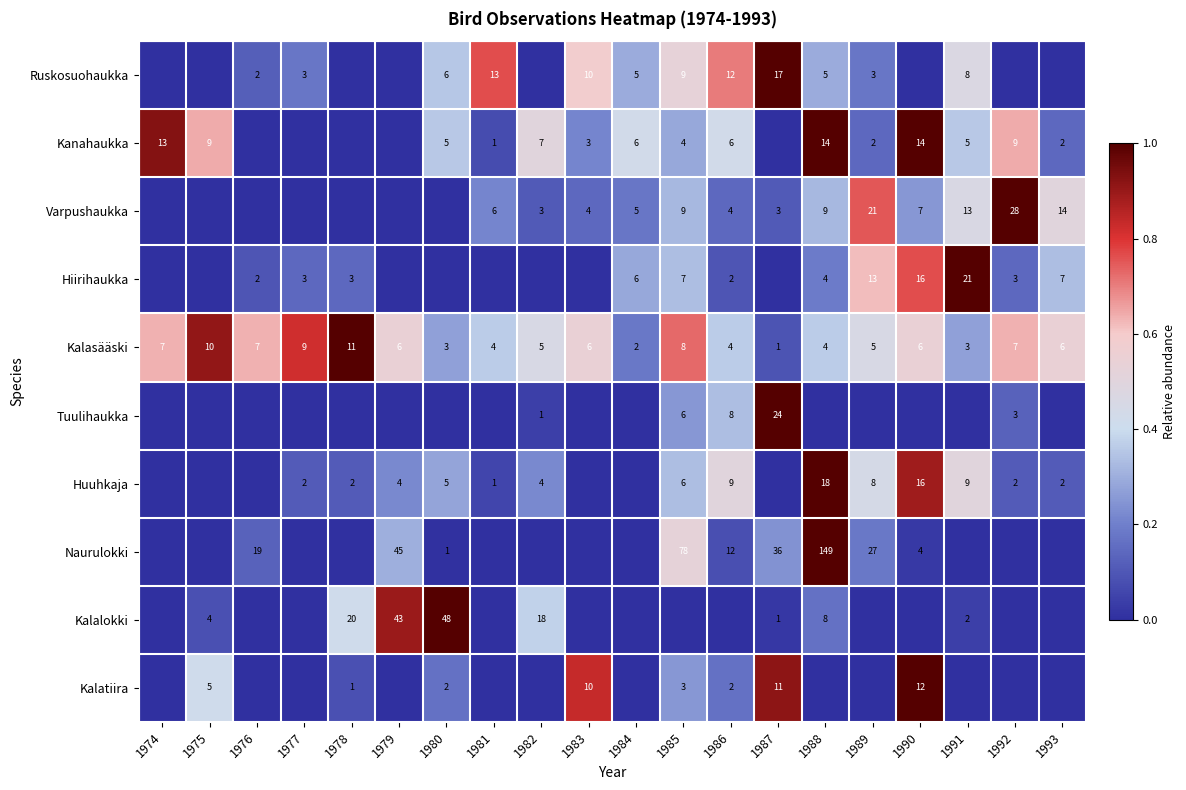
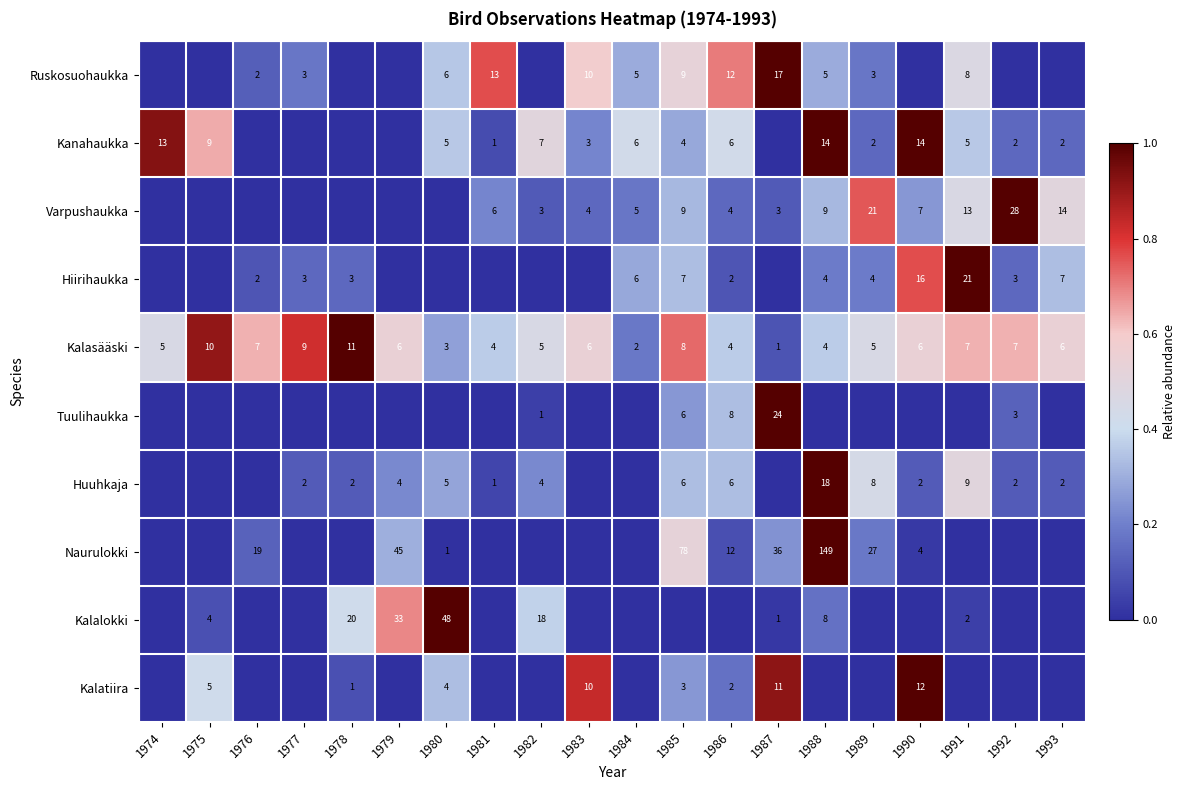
Kanahaukka, 1992: 9 -> 2
Hiirihaukka, 1989: 13 -> 4
Kalasääski, 1974: 7 -> 5
Kalasääski, 1991: 3 -> 7
Huuhkaja, 1986: 9 -> 6
Huuhkaja, 1990: 16 -> 2
Kalalokki, 1979: 43 -> 33
Kalatiira, 1980: 2 -> 4
